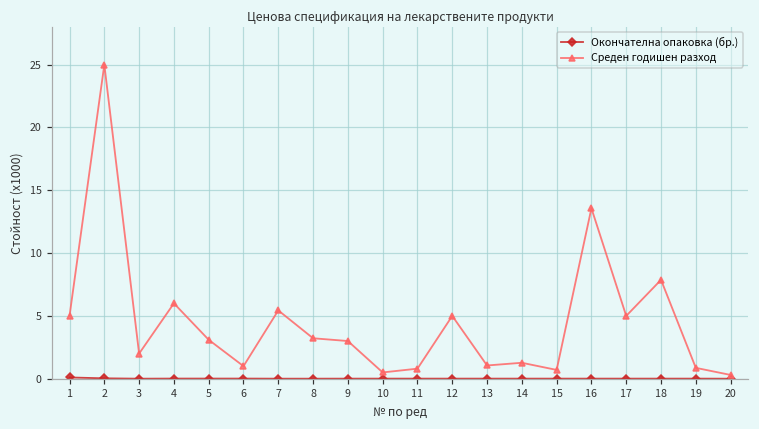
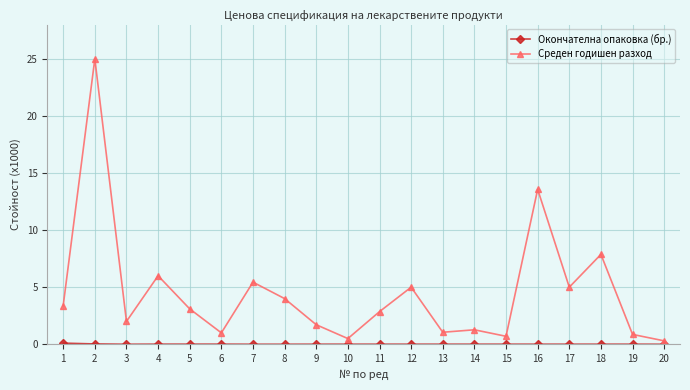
Среден годишен разход, 1: 5.0 -> 3.4
Среден годишен разход, 8: 3.2 -> 4.0
Среден годишен разход, 9: 3.0 -> 1.7
Среден годишен разход, 11: 0.8 -> 2.9
